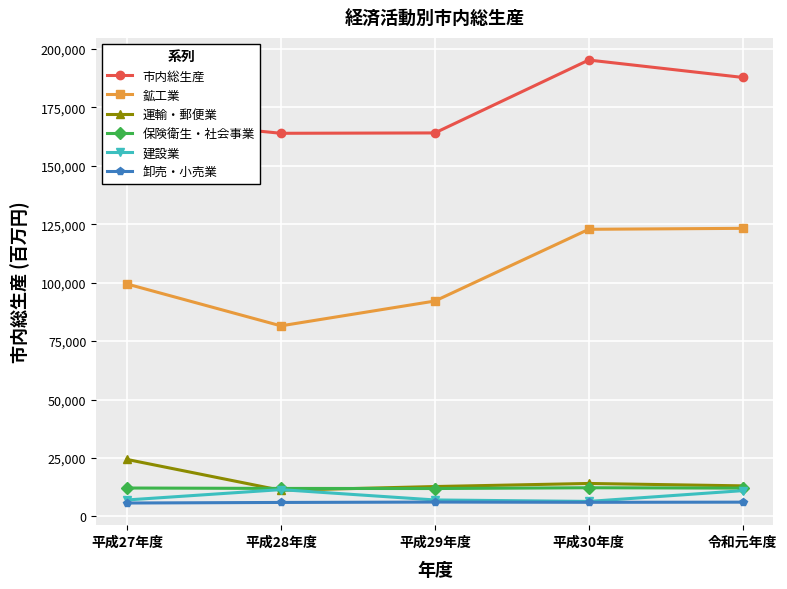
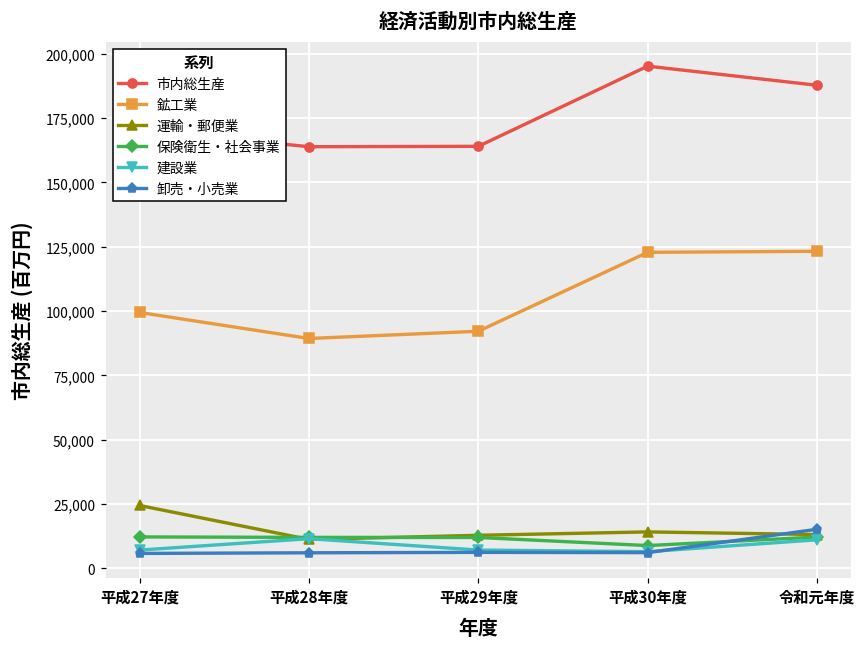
鉱工業, 平成28年度: 82,000 -> 89,000
保険衛生・社会事業, 平成30年度: 12,000 -> 9,000
卸売・小売業, 令和元年度: 6,000 -> 15,000
